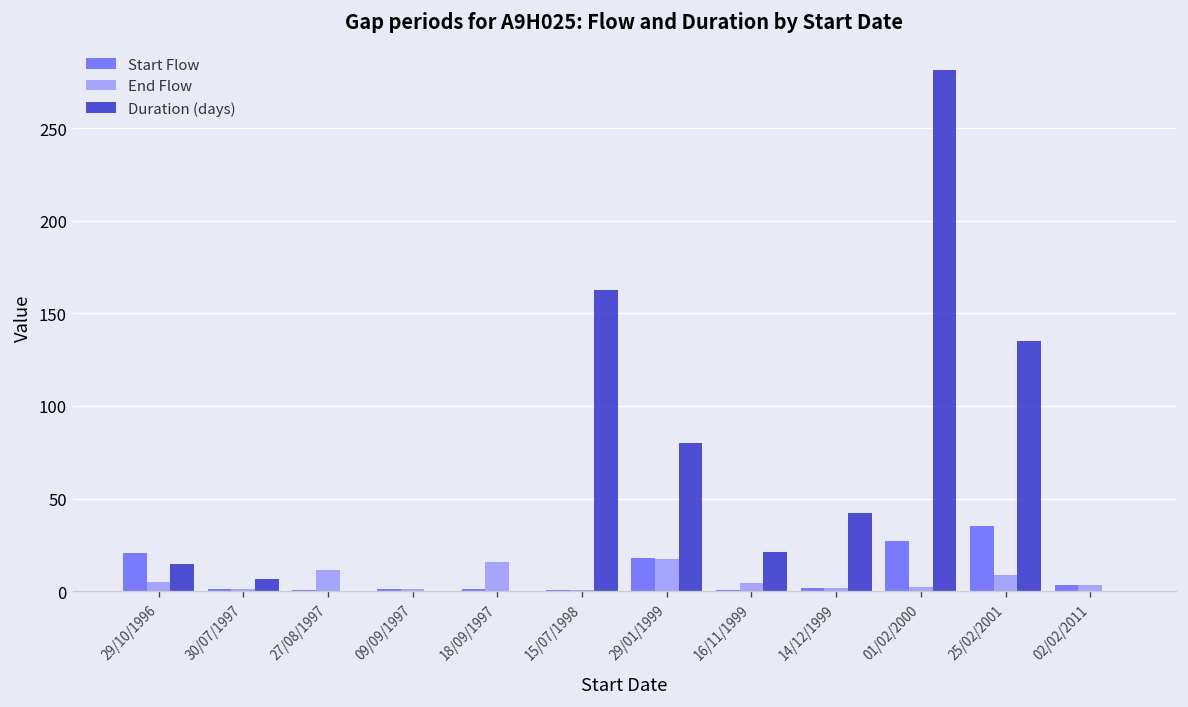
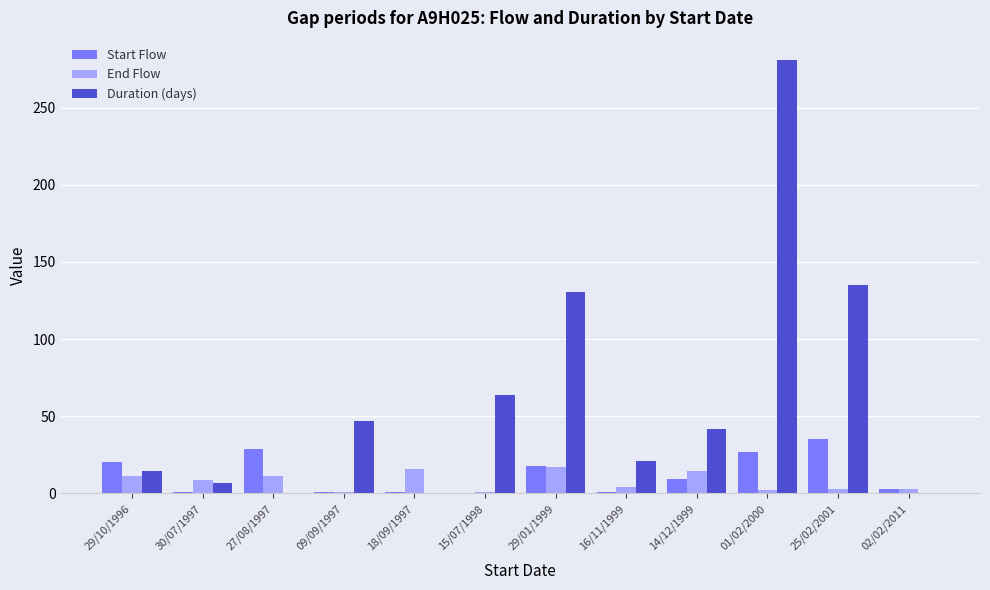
End Flow, 29/10/1996: 5 -> 11
End Flow, 30/07/1997: 1 -> 9
Start Flow, 27/08/1997: 1 -> 29
Duration (days), 09/09/1997: 0 -> 47
Duration (days), 15/07/1998: 163 -> 63
Duration (days), 29/01/1999: 80 -> 131
Start Flow, 14/12/1999: 2 -> 10
End Flow, 14/12/1999: 2 -> 15
End Flow, 25/02/2001: 9 -> 3
